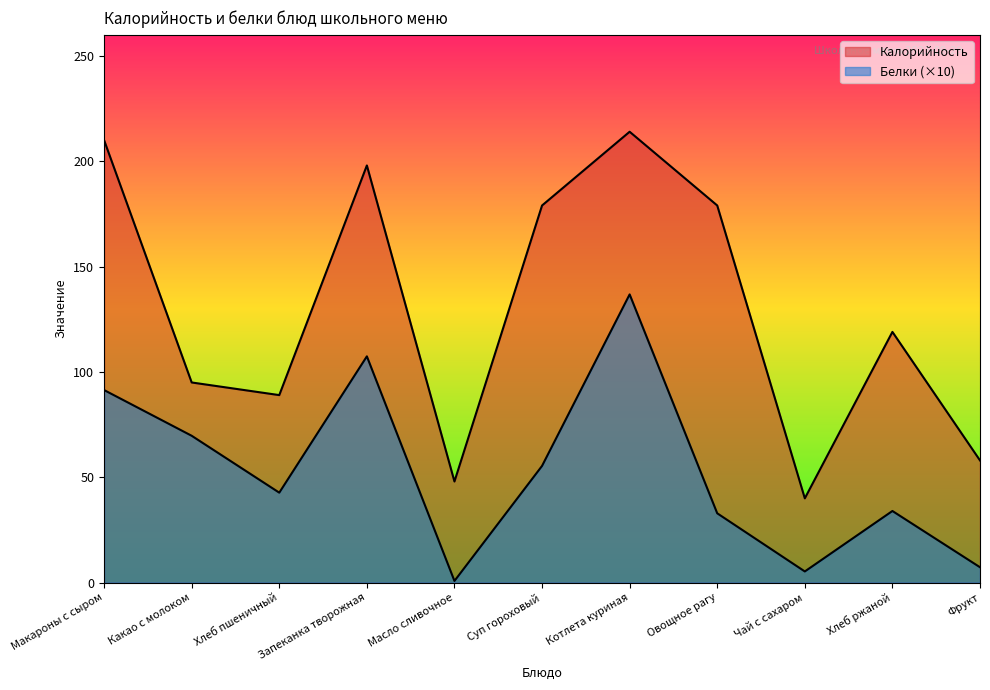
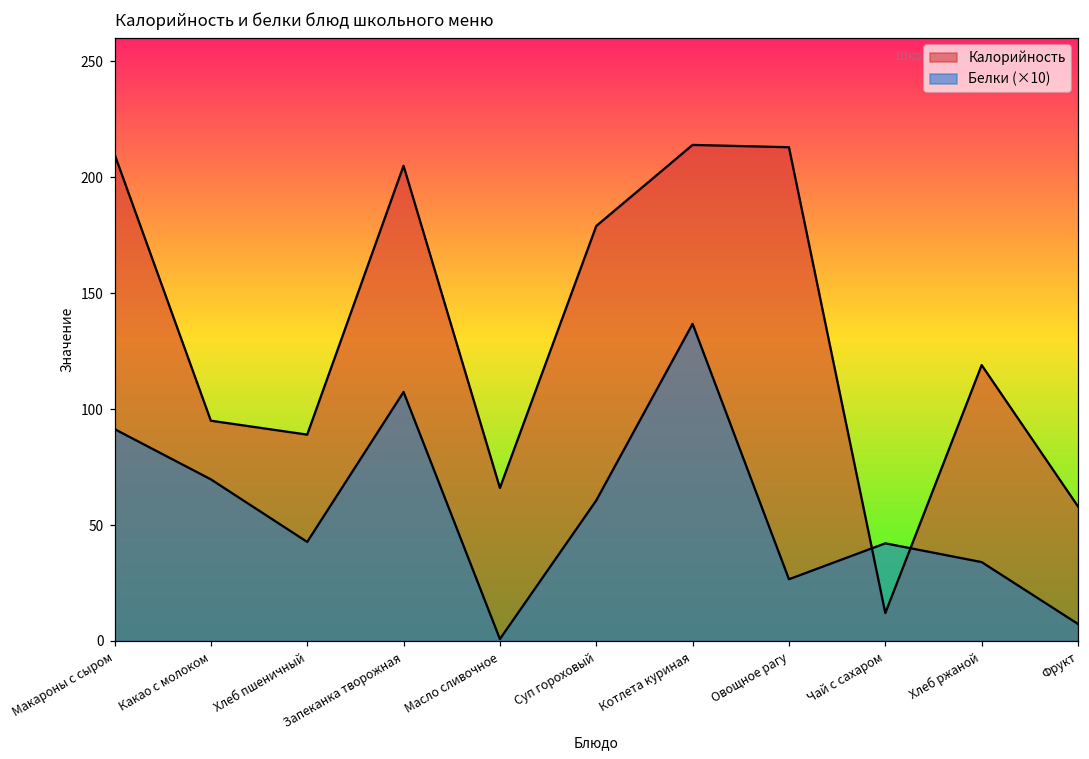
Калорийность, Запеканка творожная: 198 -> 205
Калорийность, Масло сливочное: 48 -> 66
Белки (×10), Суп гороховый: 55 -> 61
Калорийность, Овощное рагу: 179 -> 213
Белки (×10), Овощное рагу: 33 -> 27
Калорийность, Чай с сахаром: 40 -> 12
Белки (×10), Чай с сахаром: 5 -> 42
